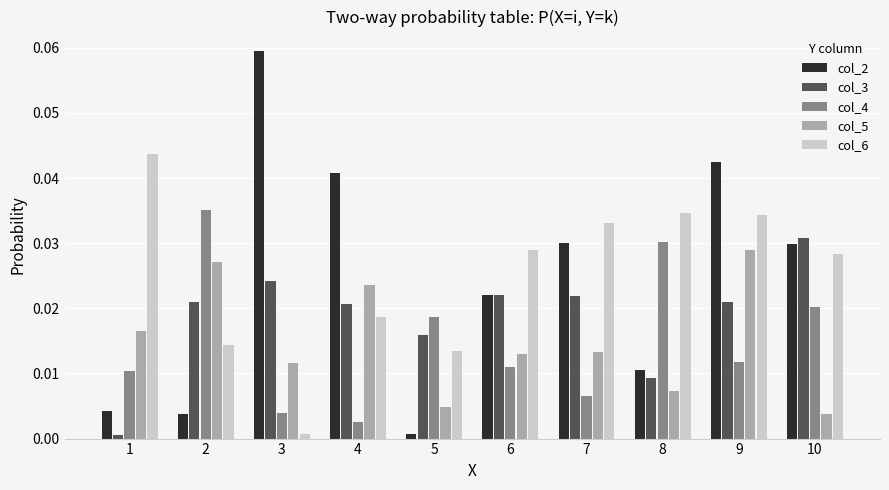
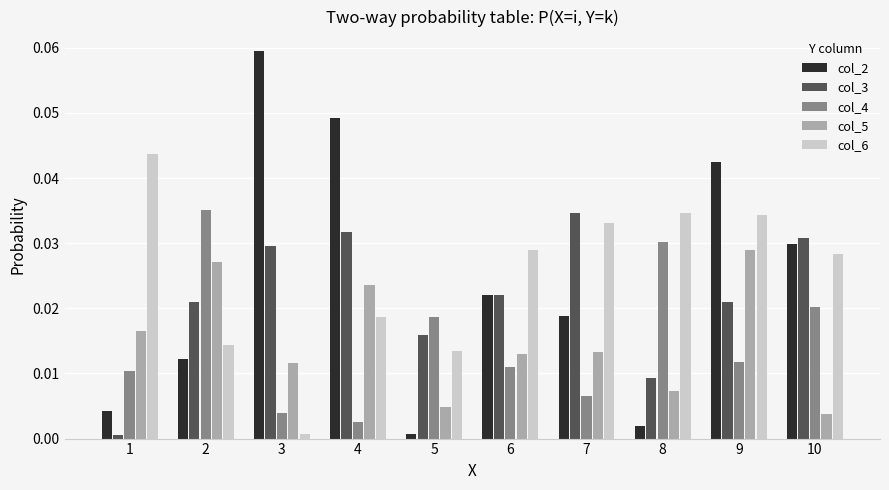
col_2, 2: 0.004 -> 0.012
col_3, 3: 0.024 -> 0.030
col_2, 4: 0.041 -> 0.049
col_3, 4: 0.021 -> 0.032
col_2, 7: 0.030 -> 0.019
col_3, 7: 0.022 -> 0.035
col_2, 8: 0.011 -> 0.002
